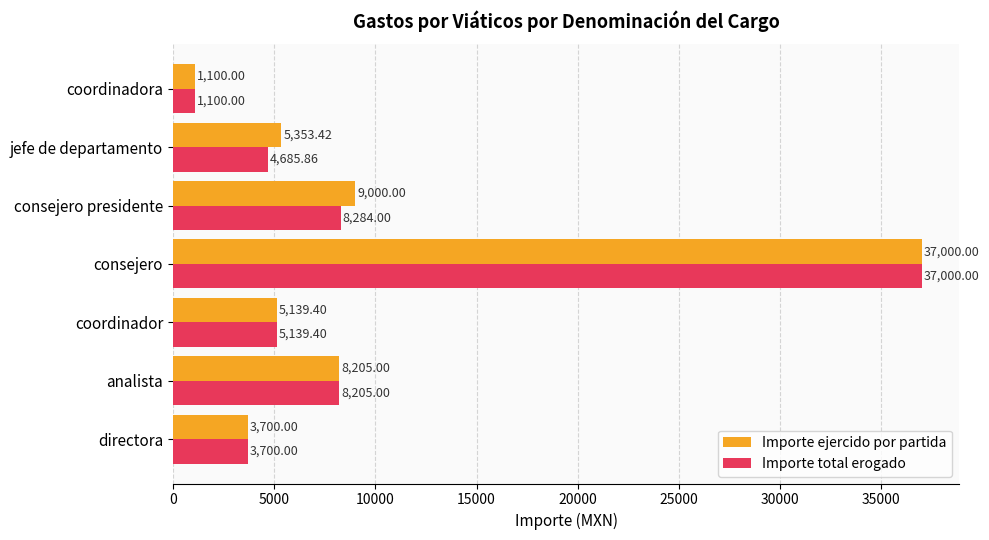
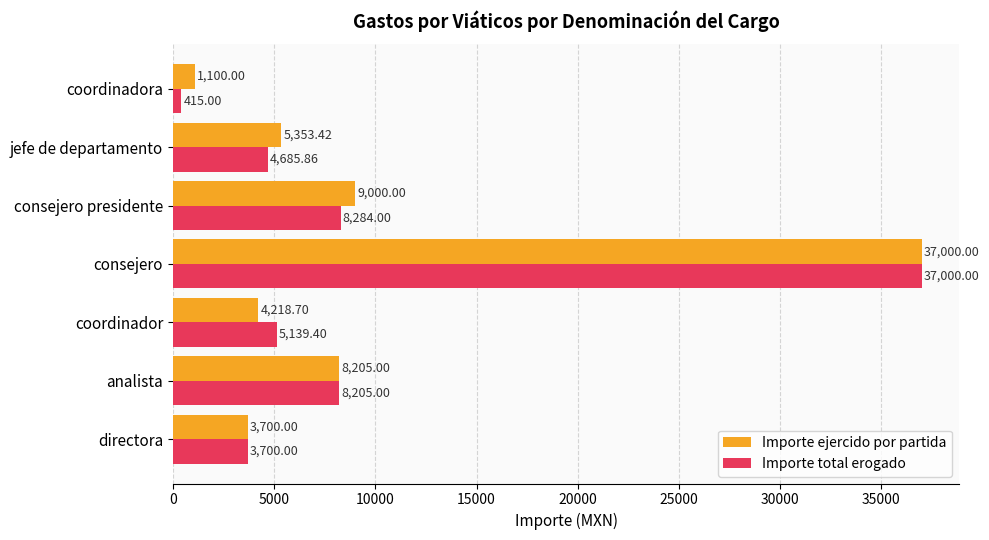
Importe total erogado, coordinadora: 1,100.00 -> 415.00
Importe ejercido por partida, coordinador: 5,139.40 -> 4,218.70
